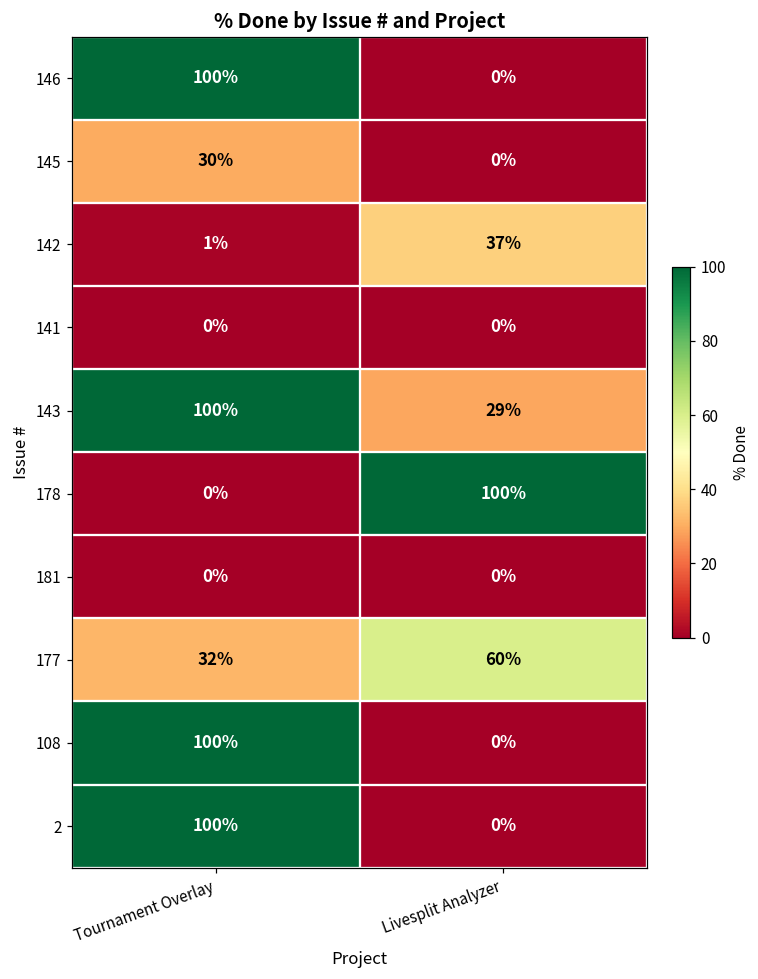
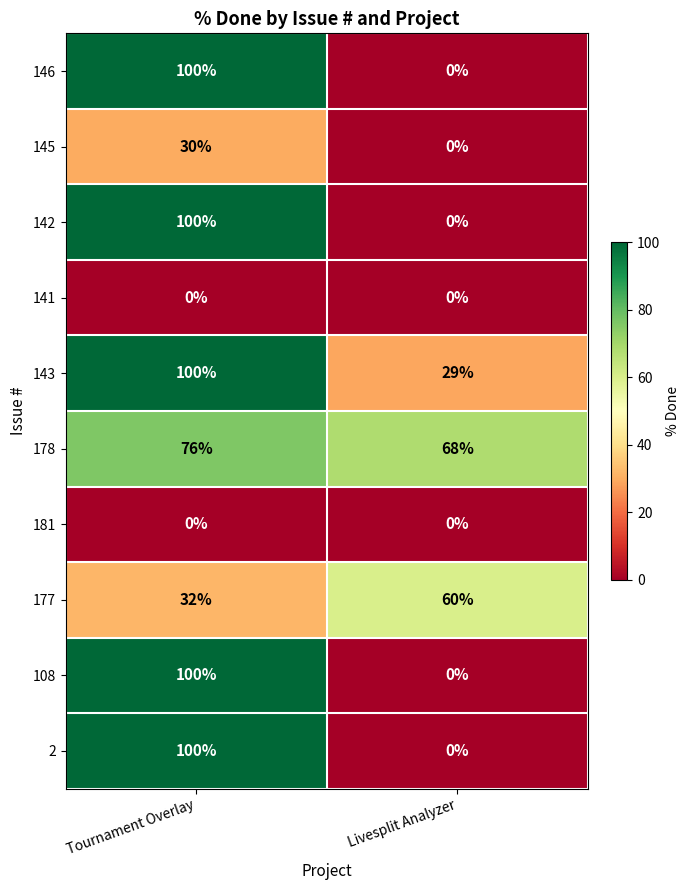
142, Tournament Overlay: 1% -> 100%
142, Livesplit Analyzer: 37% -> 0%
178, Tournament Overlay: 0% -> 76%
178, Livesplit Analyzer: 100% -> 68%
